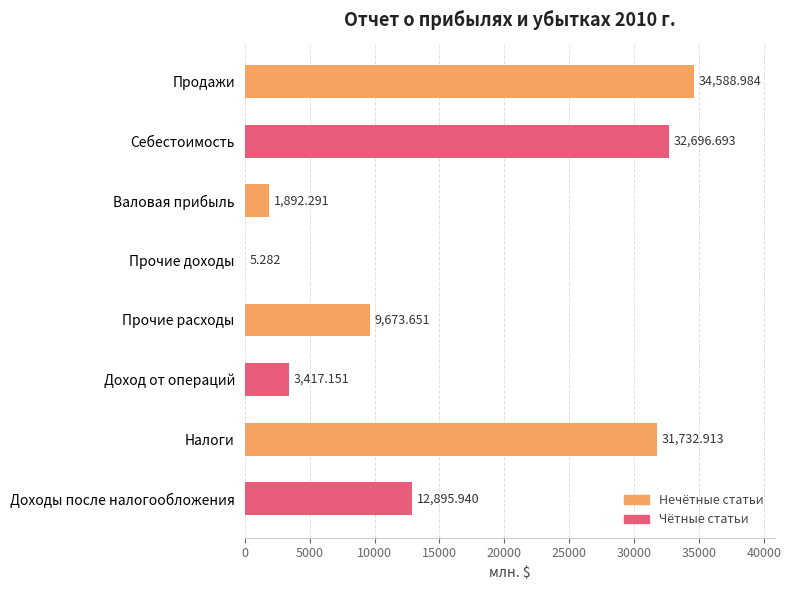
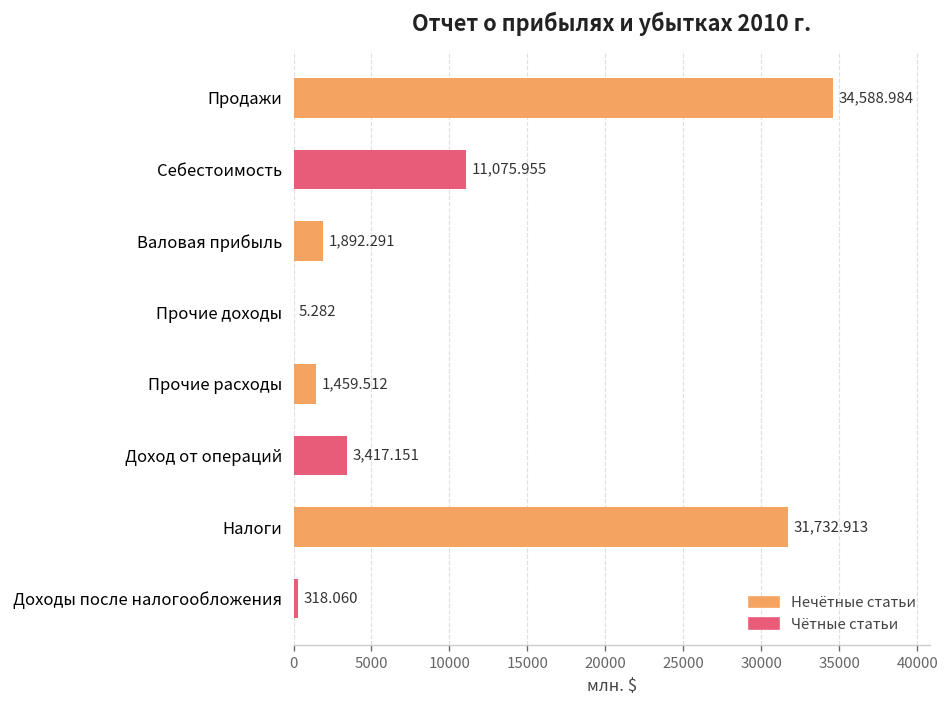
Себестоимость: 32,696.693 -> 11,075.955
Прочие расходы: 9,673.651 -> 1,459.512
Доходы после налогообложения: 12,895.940 -> 318.060
